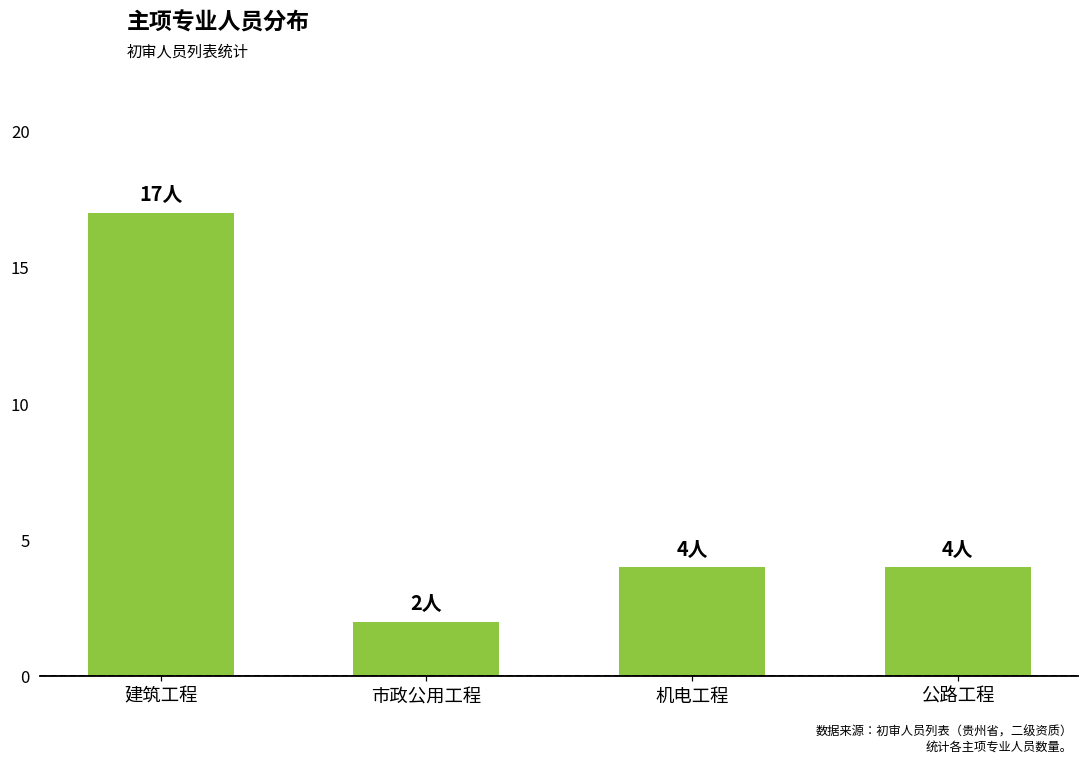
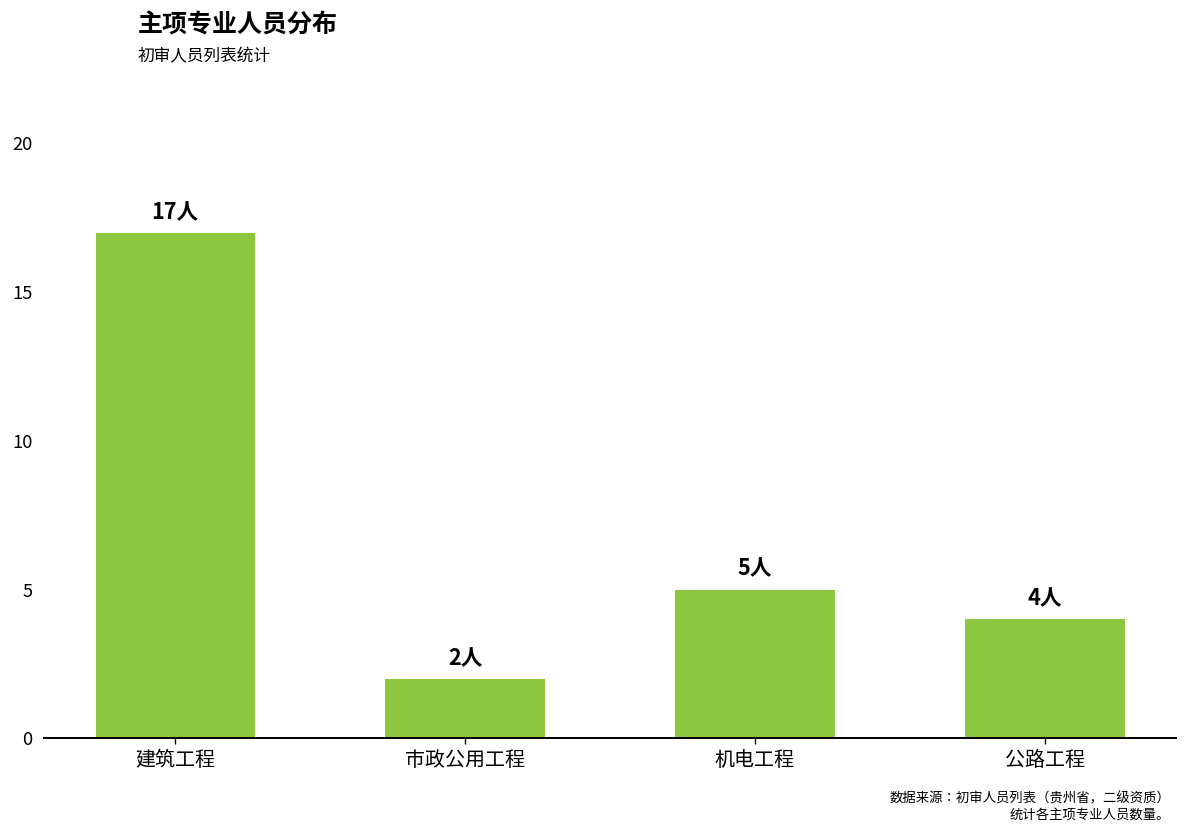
机电工程: 4人 -> 5人
